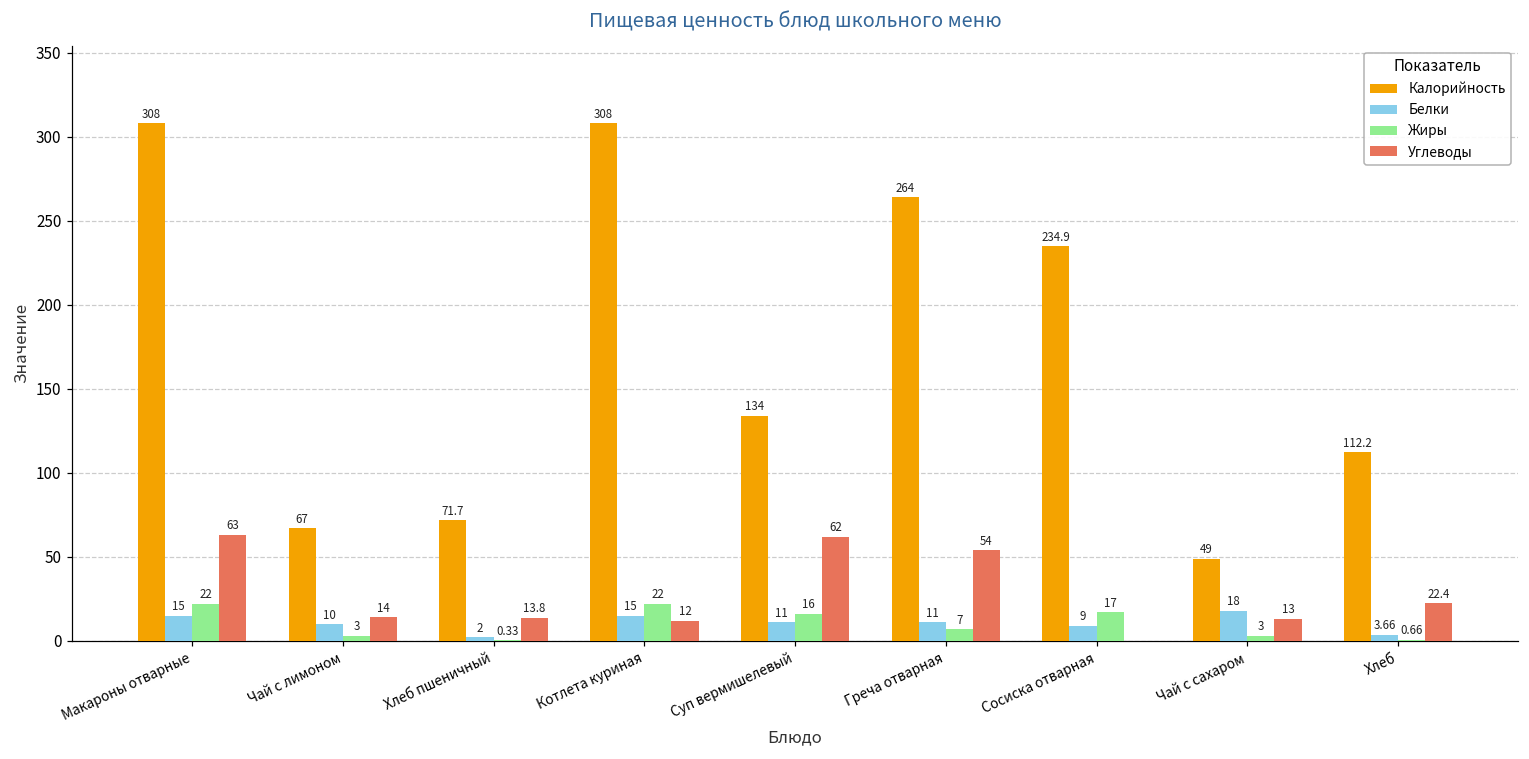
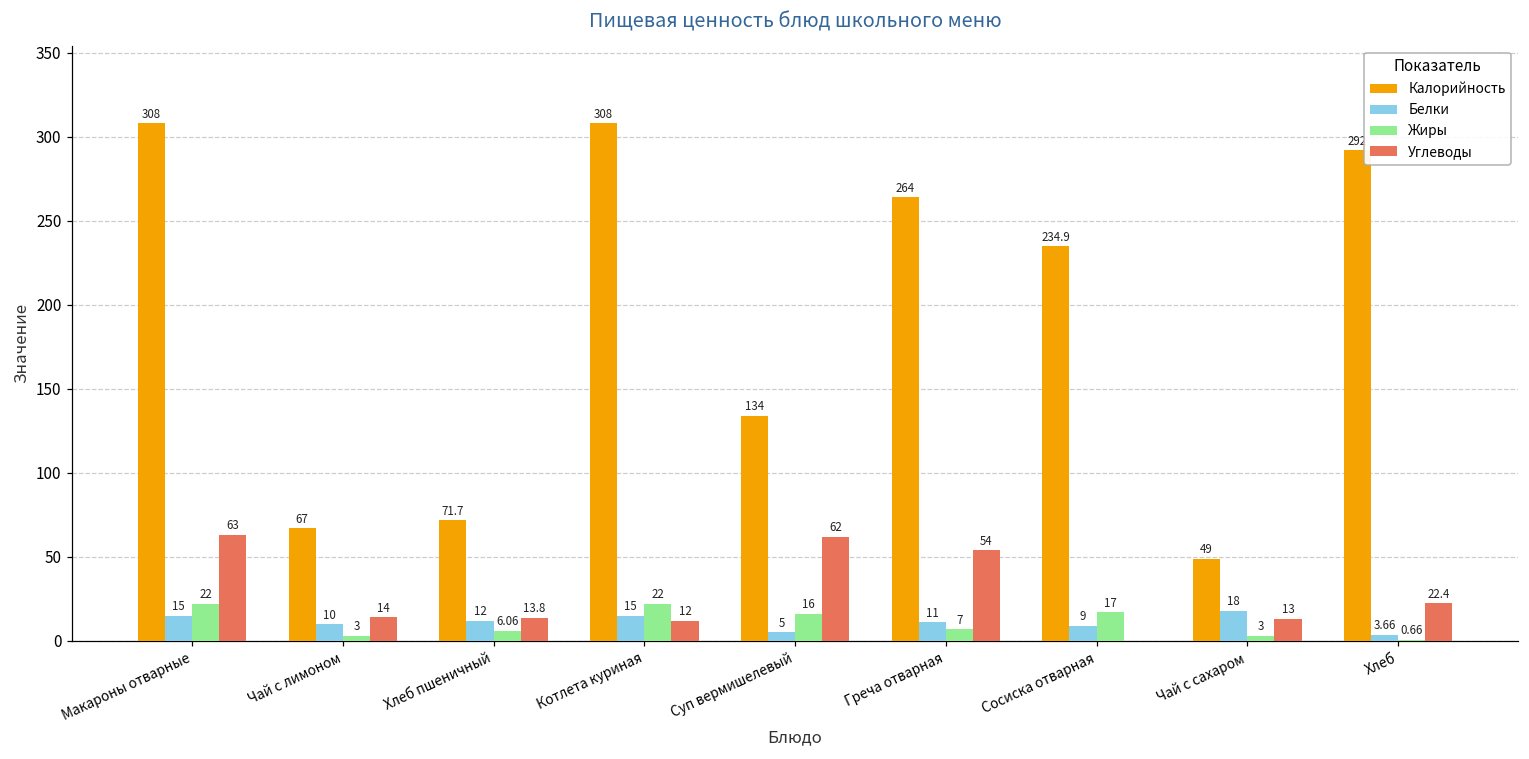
Белки, Хлеб пшеничный: 2 -> 12
Жиры, Хлеб пшеничный: 0.33 -> 6.06
Белки, Суп вермишелевый: 11 -> 5
Калорийность, Хлеб: 112 -> 292
